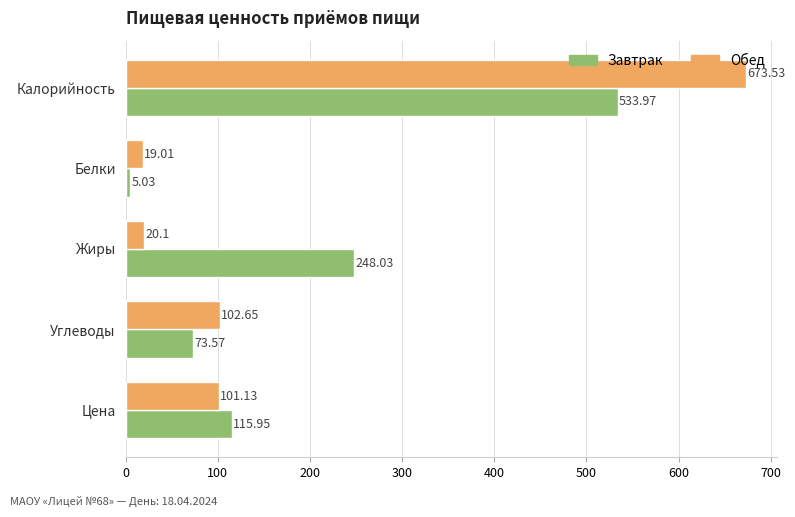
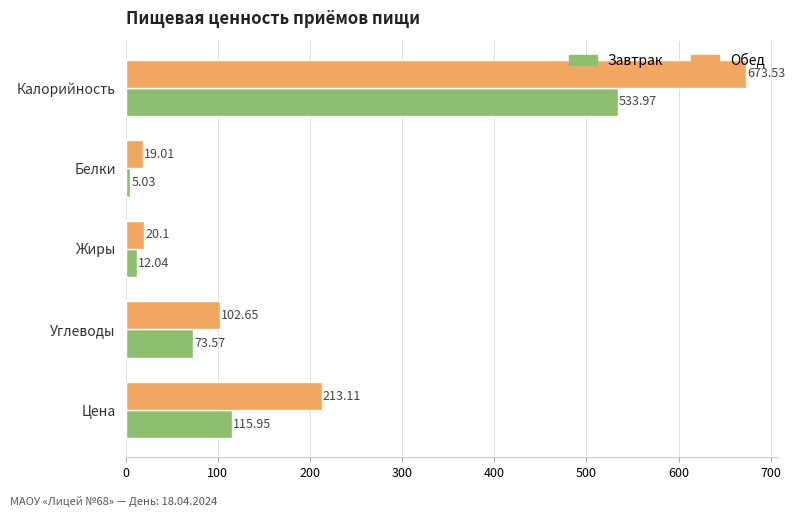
Завтрак, Жиры: 248.03 -> 12.04
Обед, Цена: 101.13 -> 213.11
